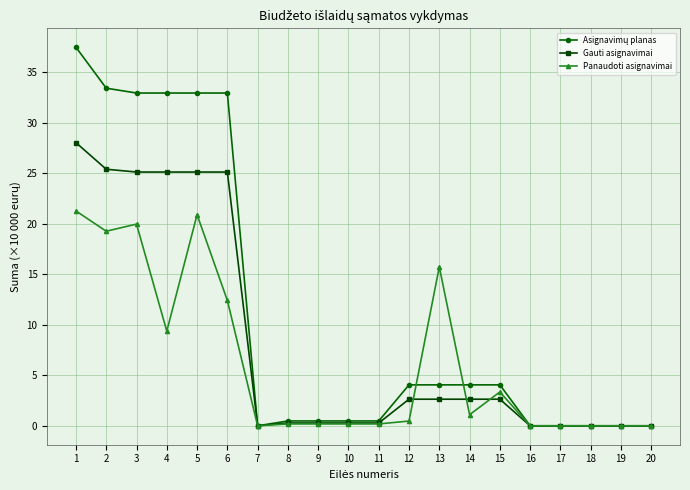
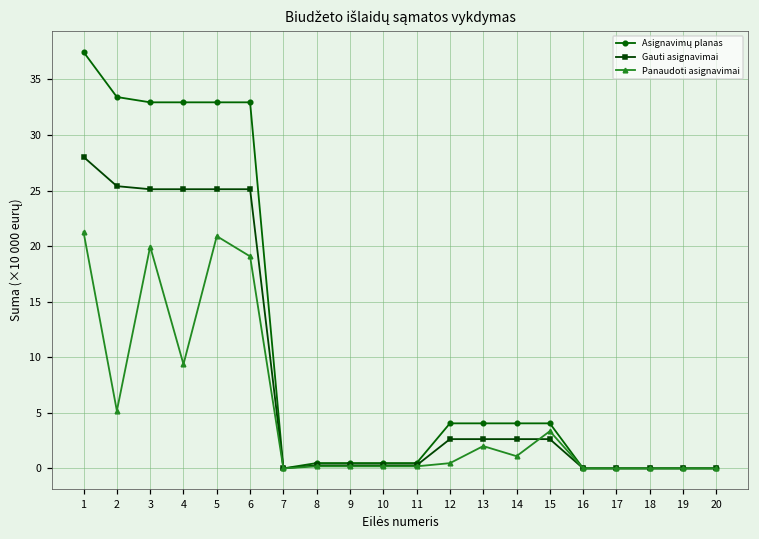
Panaudoti asignavimai, 2: 19.3 -> 5.2
Panaudoti asignavimai, 6: 12.4 -> 19.1
Panaudoti asignavimai, 13: 15.7 -> 2.0
